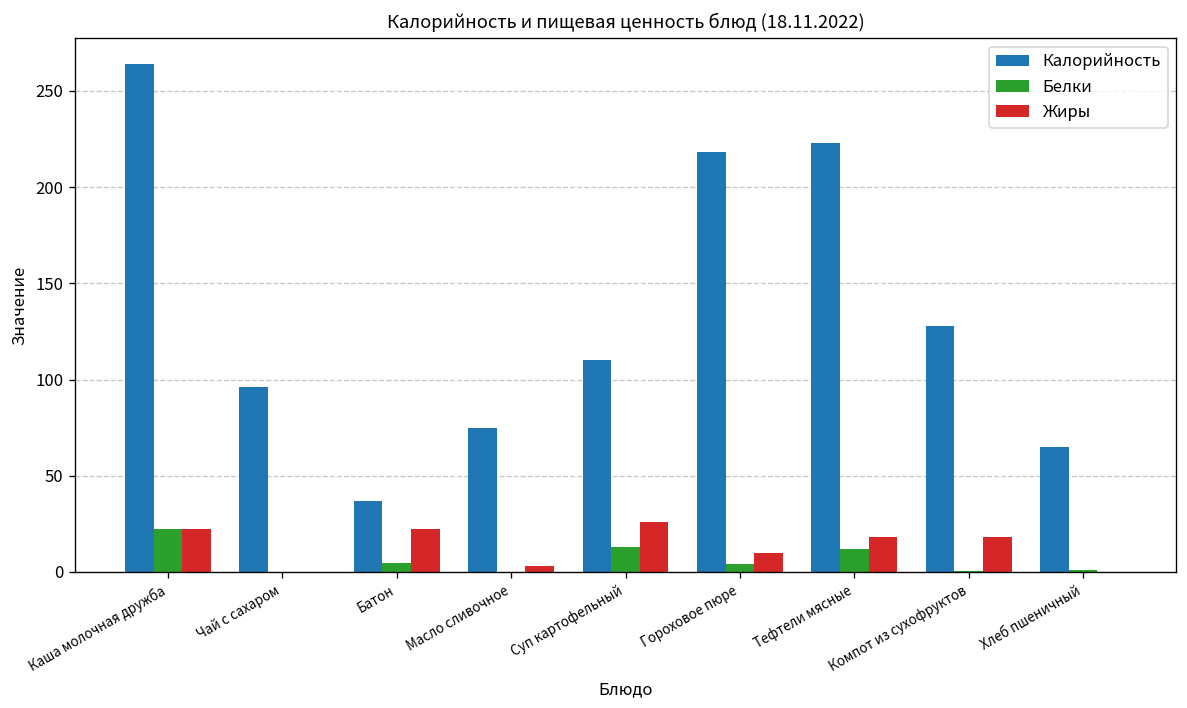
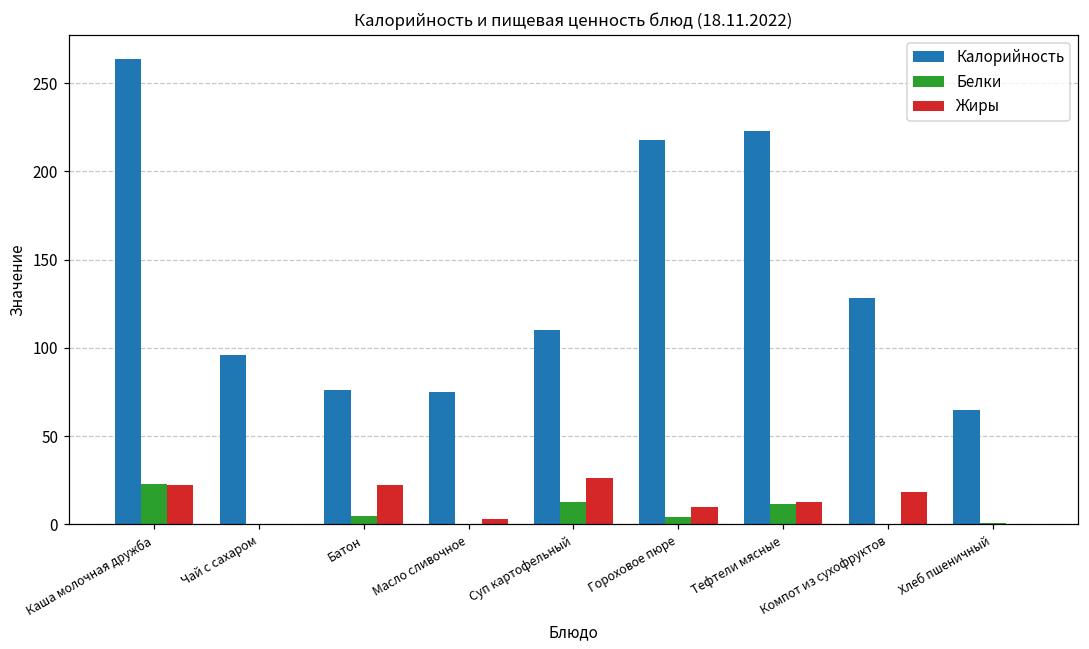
Калорийность, Батон: 37 -> 76
Жиры, Тефтели мясные: 18 -> 13
